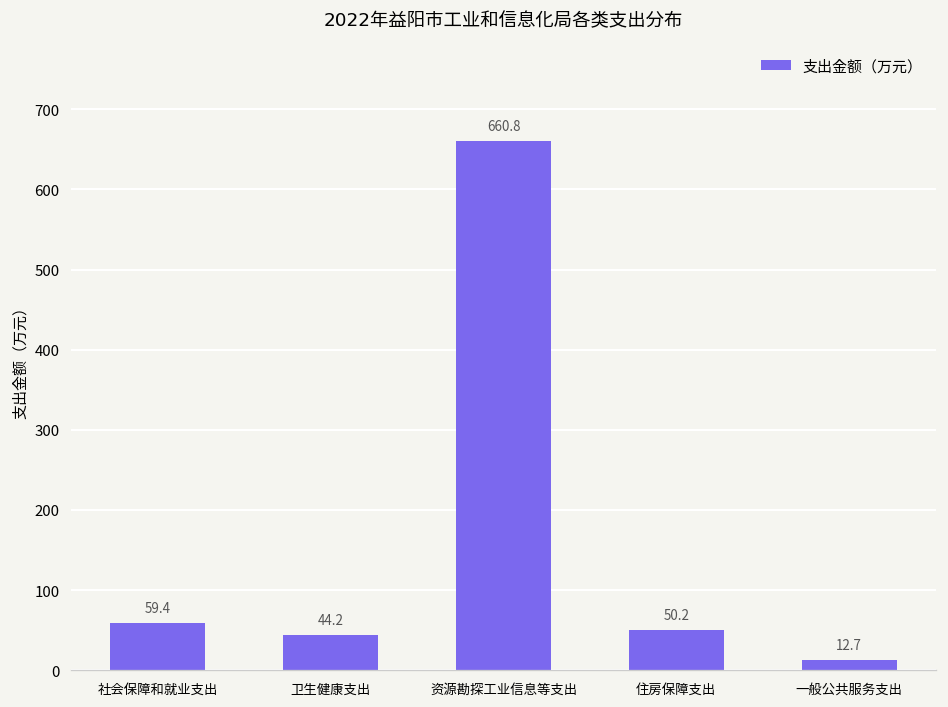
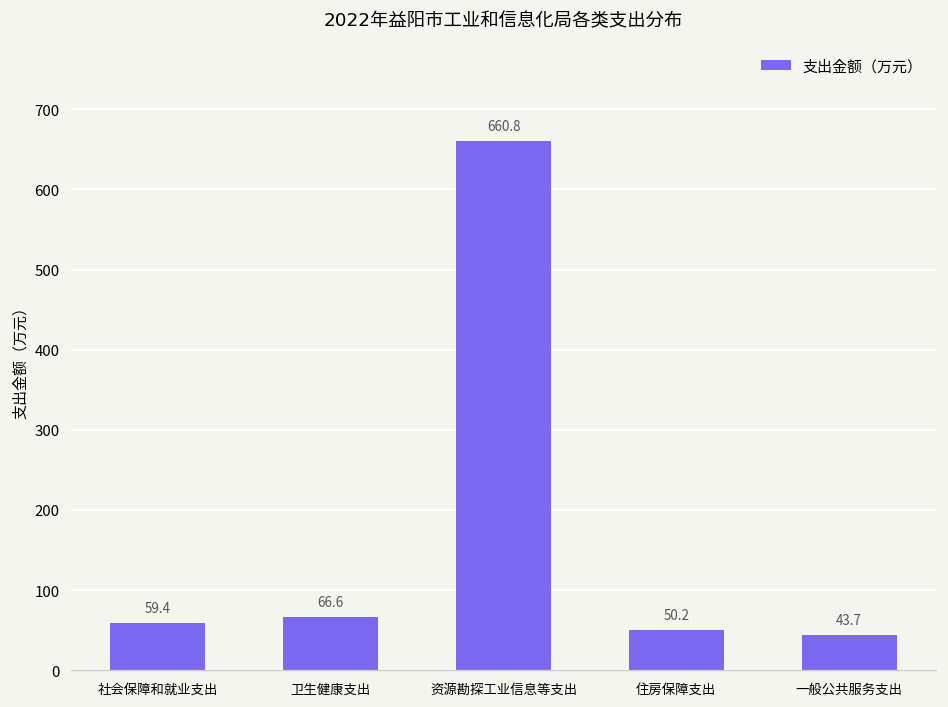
卫生健康支出: 44.2 -> 66.6
一般公共服务支出: 12.7 -> 43.7
